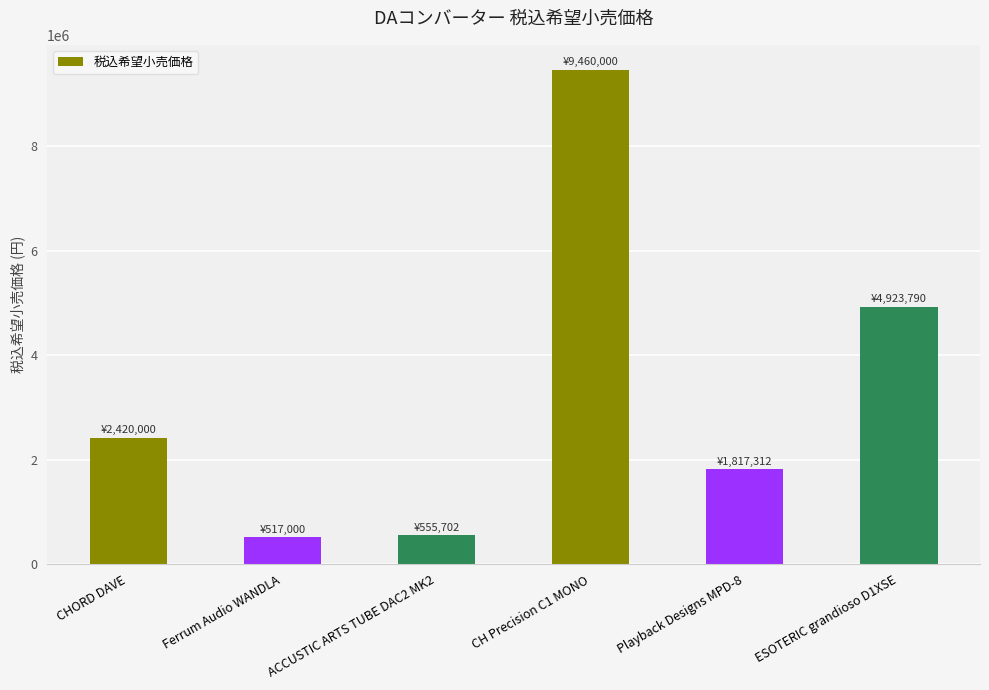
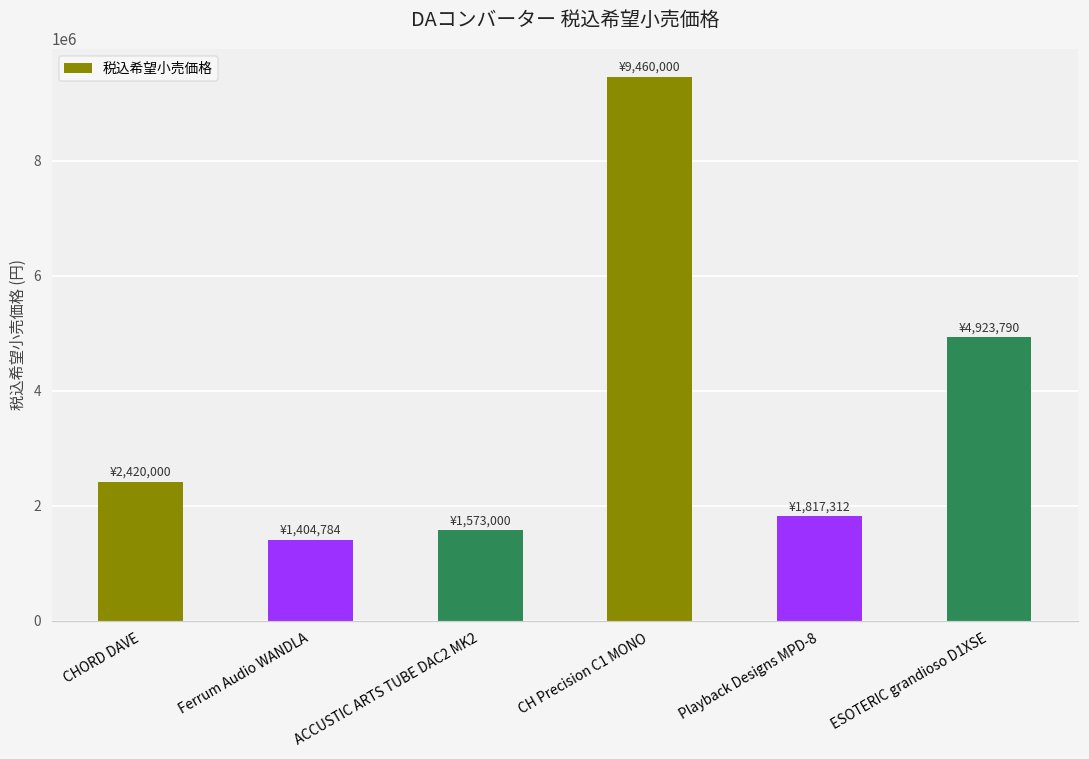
Ferrum Audio WANDLA: ¥517,000 -> ¥1,404,784
ACCUSTIC ARTS TUBE DAC2 MK2: ¥555,702 -> ¥1,573,000
